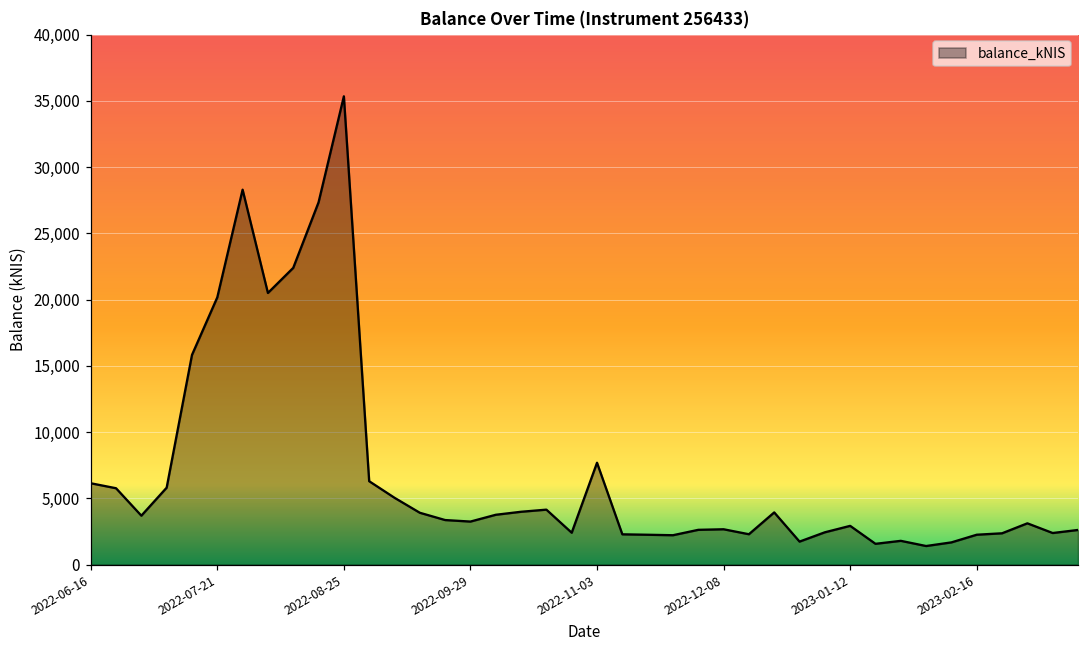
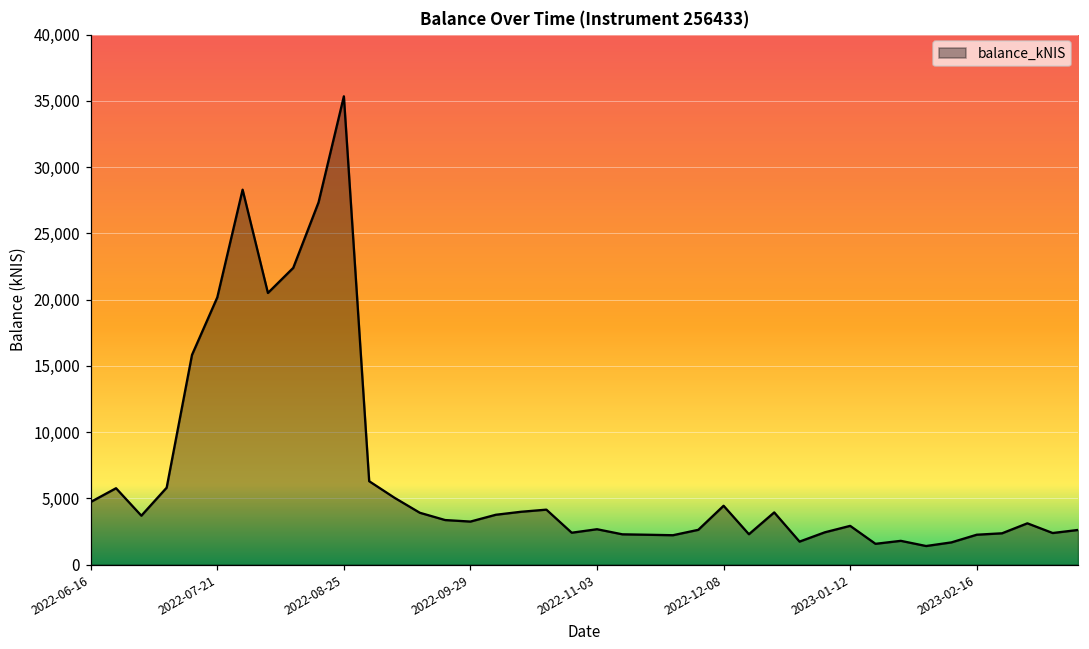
2022-06-16: 6,100 -> 4,700
2022-11-03: 7,700 -> 2,700
2022-12-08: 2,700 -> 4,400
